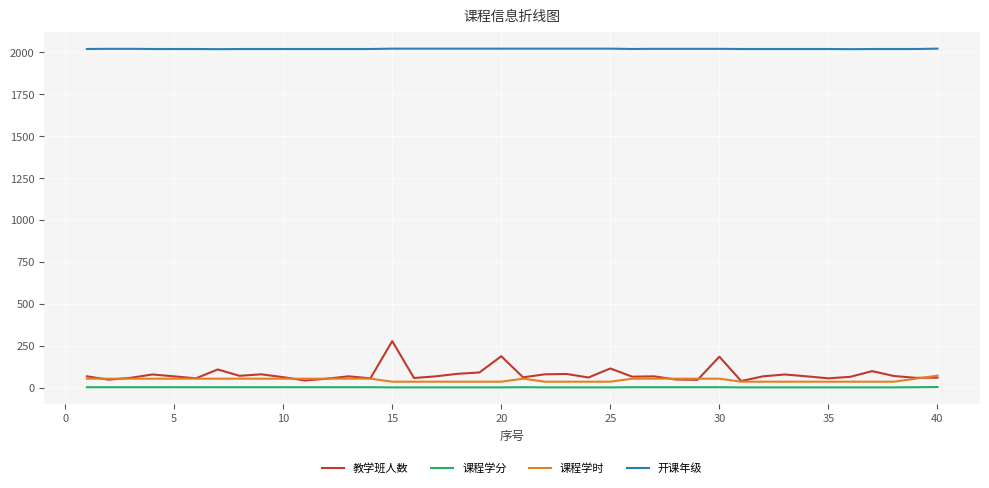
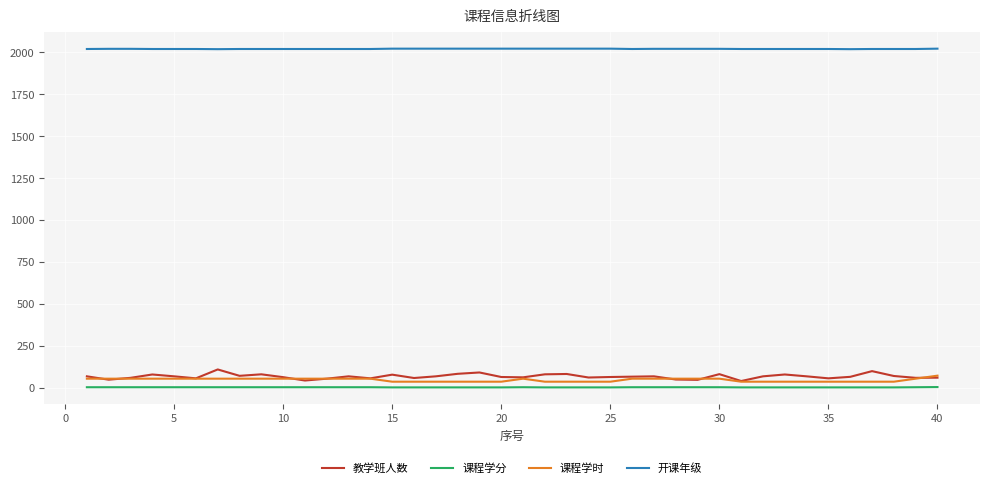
教学班人数, 15: 280 -> 80
教学班人数, 20: 190 -> 60
教学班人数, 25: 120 -> 60
教学班人数, 30: 190 -> 80
